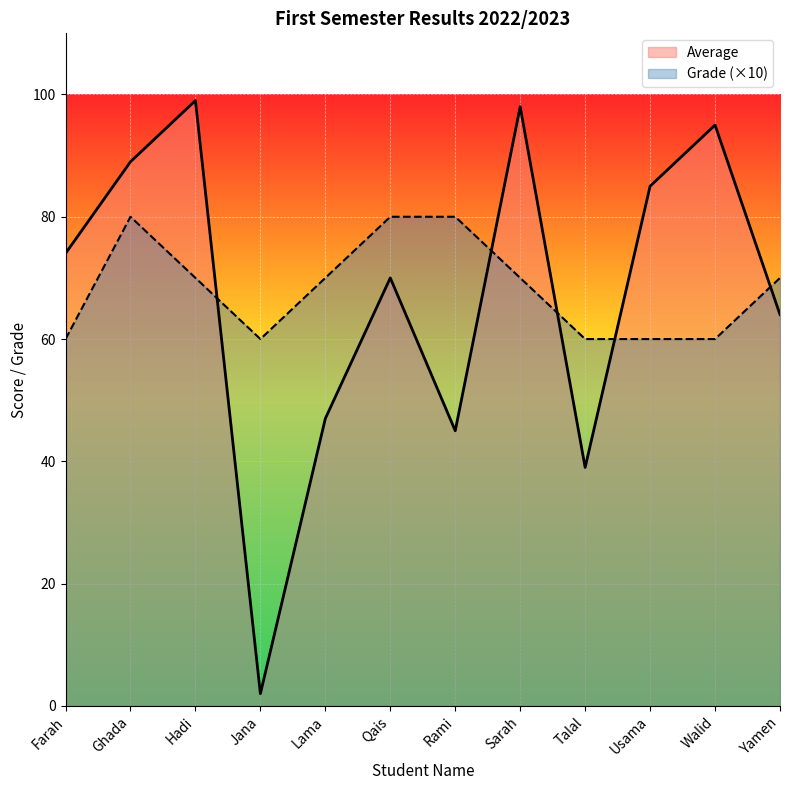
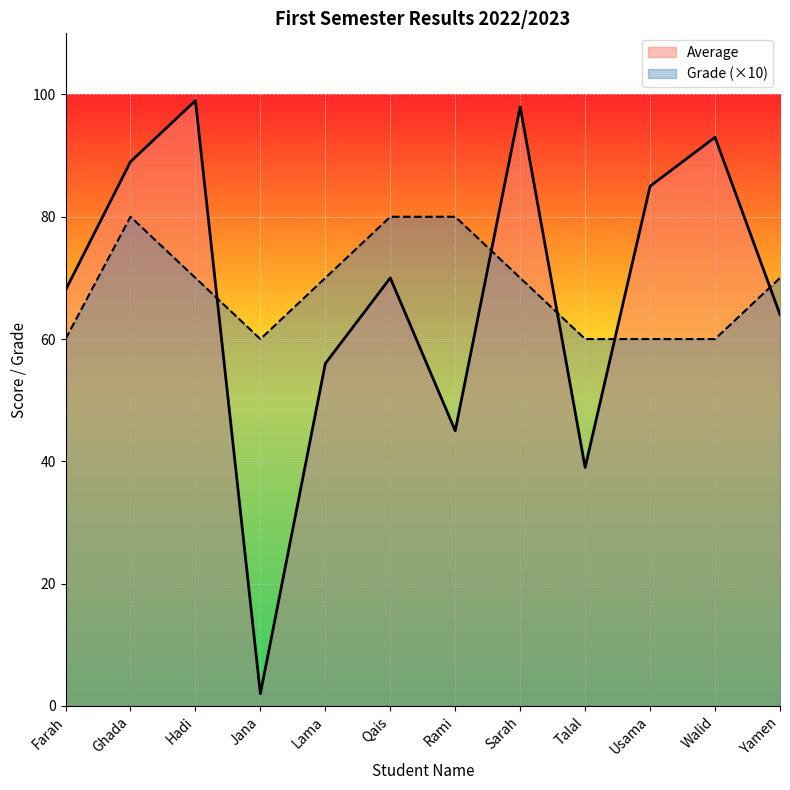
Average, Farah: 74 -> 68
Average, Lama: 47 -> 56
Average, Walid: 95 -> 93
